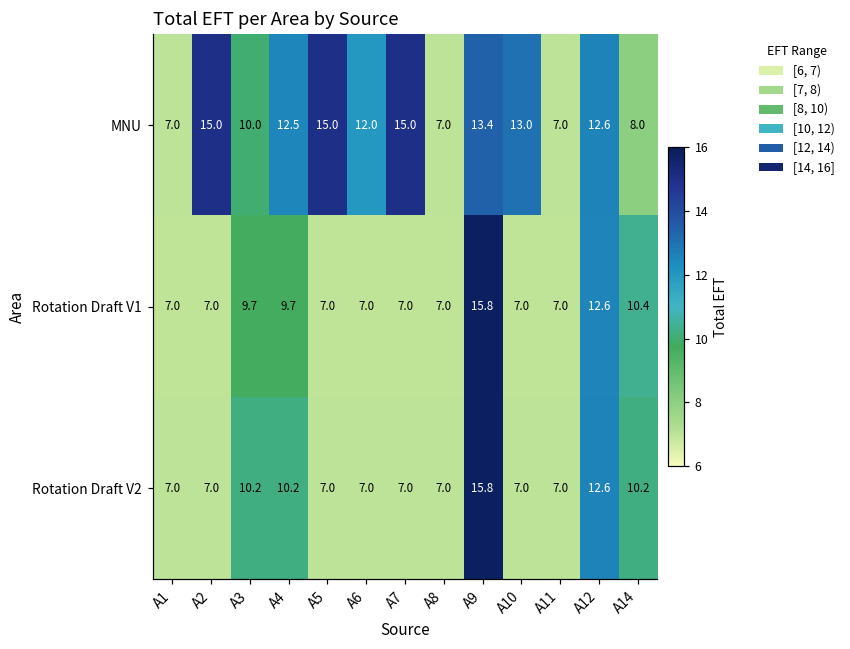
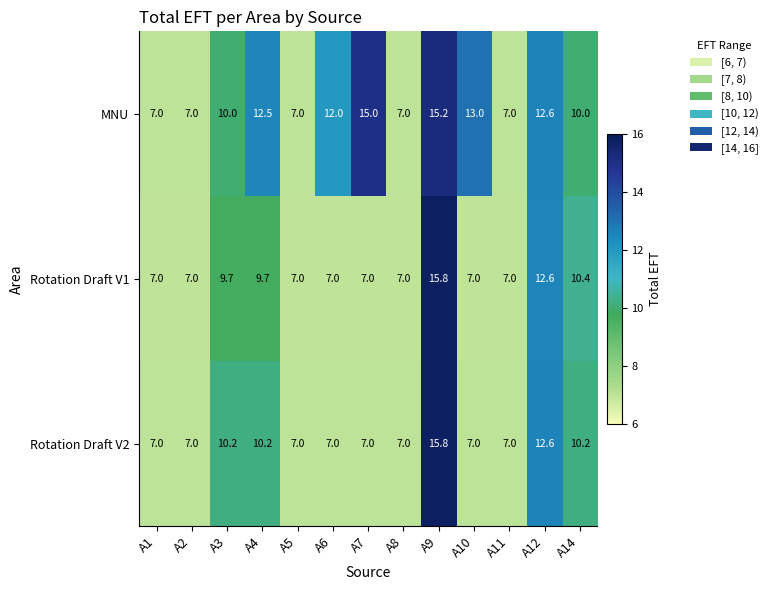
MNU, A2: 15.0 -> 7.0
MNU, A5: 15.0 -> 7.0
MNU, A9: 13.4 -> 15.2
MNU, A14: 8.0 -> 10.0
